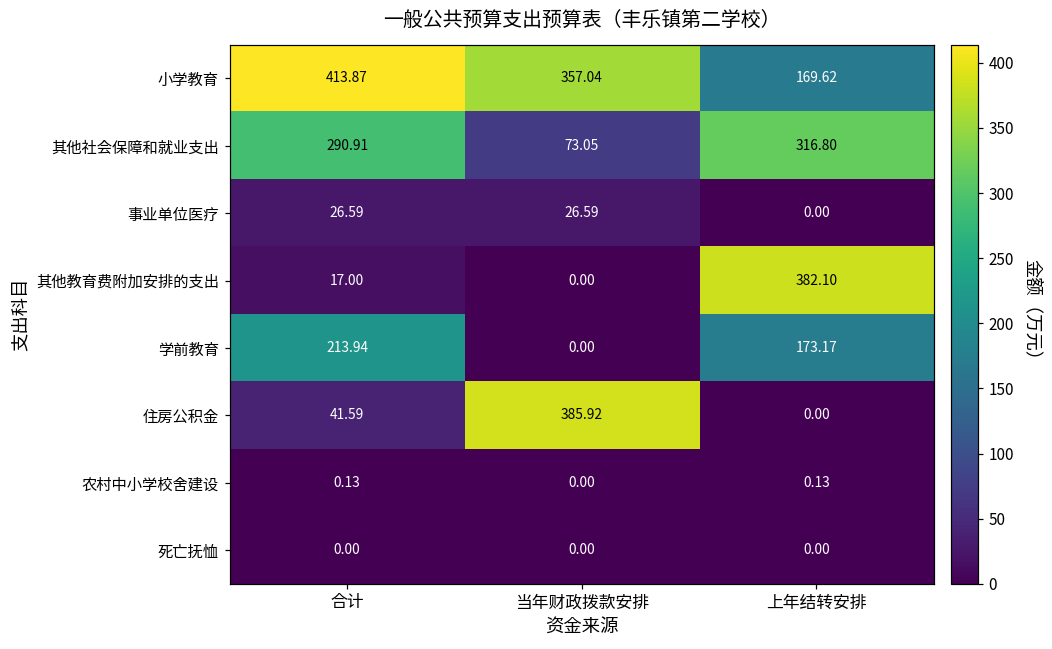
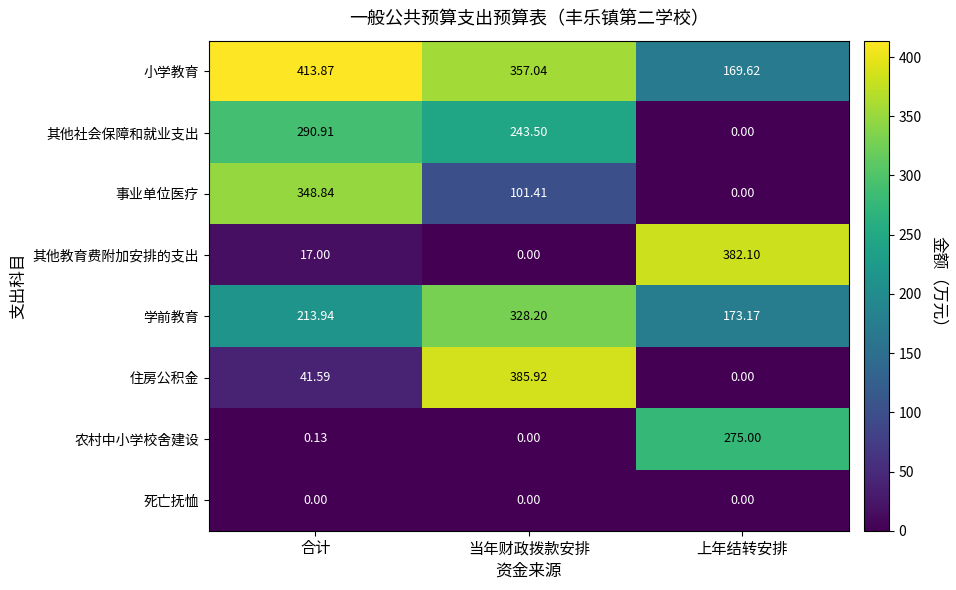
其他社会保障和就业支出, 当年财政拨款安排: 73.05 -> 243.50
其他社会保障和就业支出, 上年结转安排: 316.80 -> 0.00
事业单位医疗, 合计: 26.59 -> 348.84
事业单位医疗, 当年财政拨款安排: 26.59 -> 101.41
学前教育, 当年财政拨款安排: 0.00 -> 328.20
农村中小学校舍建设, 上年结转安排: 0.13 -> 275.00
